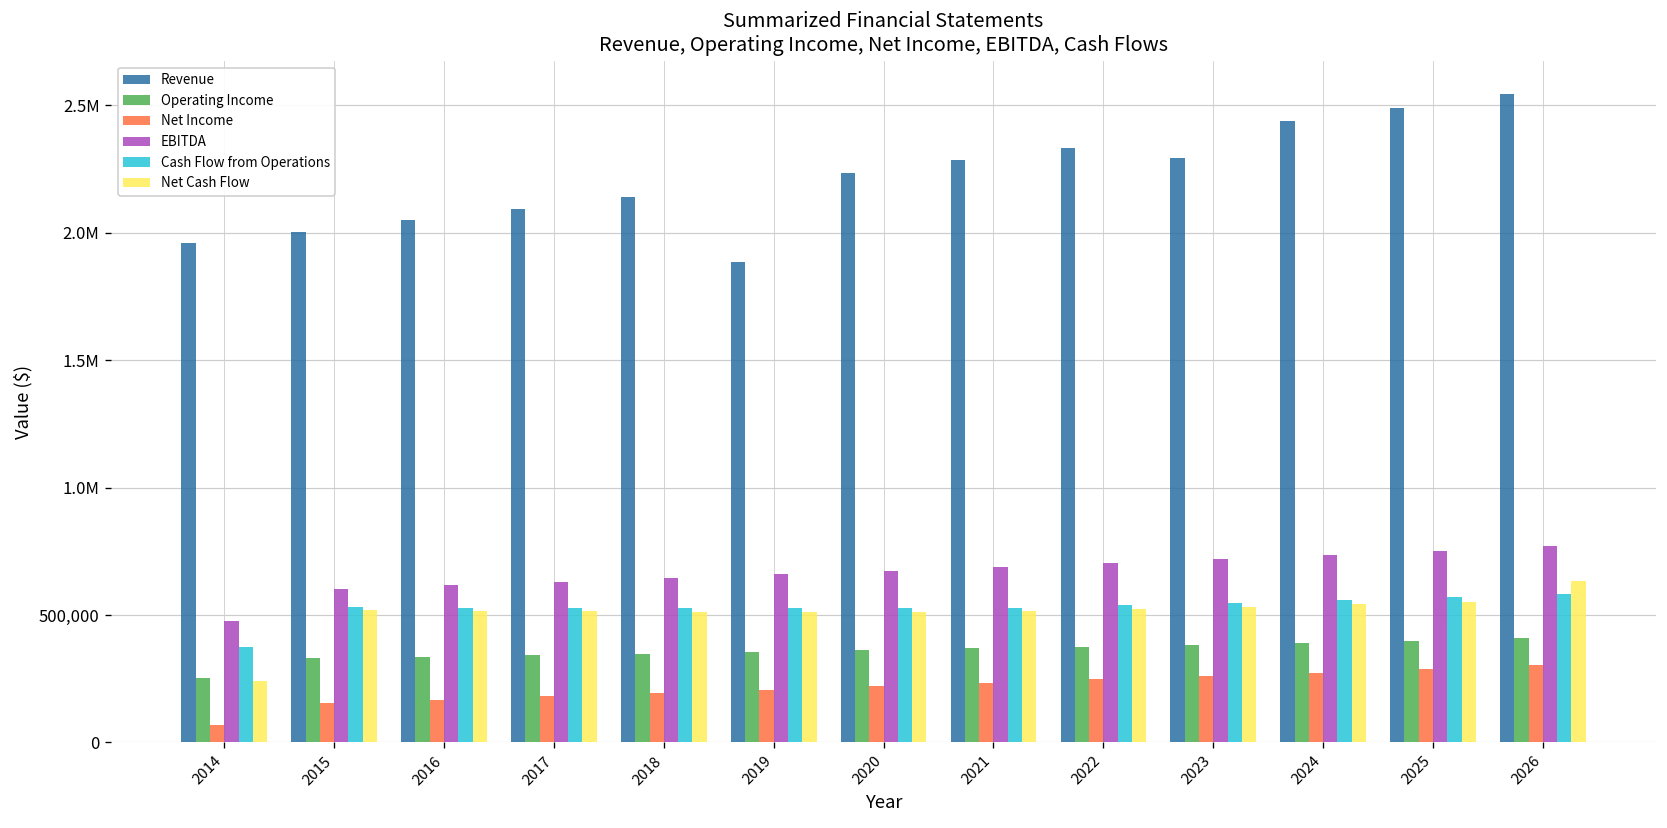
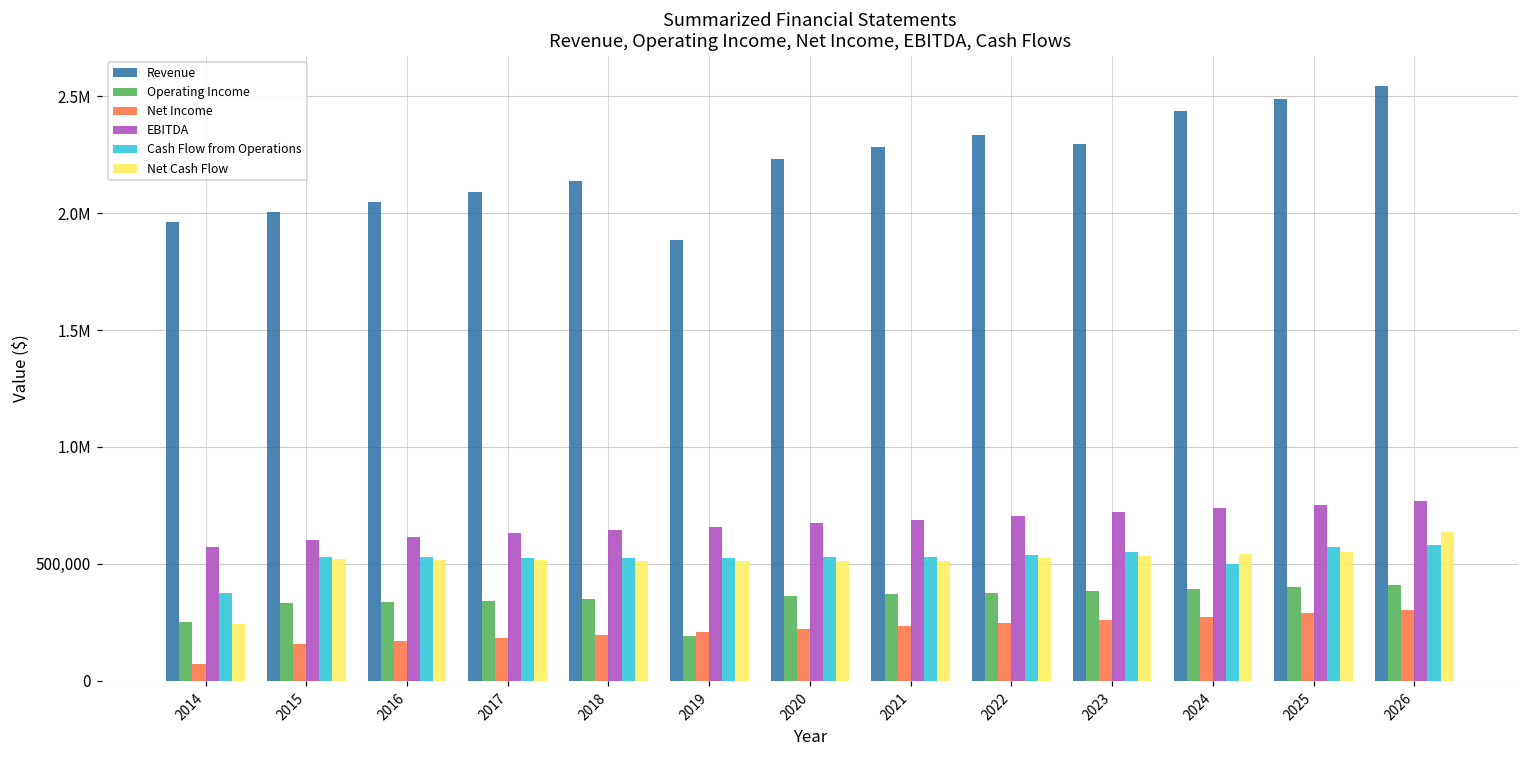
EBITDA, 2014: 480,000 -> 570,000
Operating Income, 2019: 360,000 -> 190,000
Cash Flow from Operations, 2024: 560,000 -> 500,000
